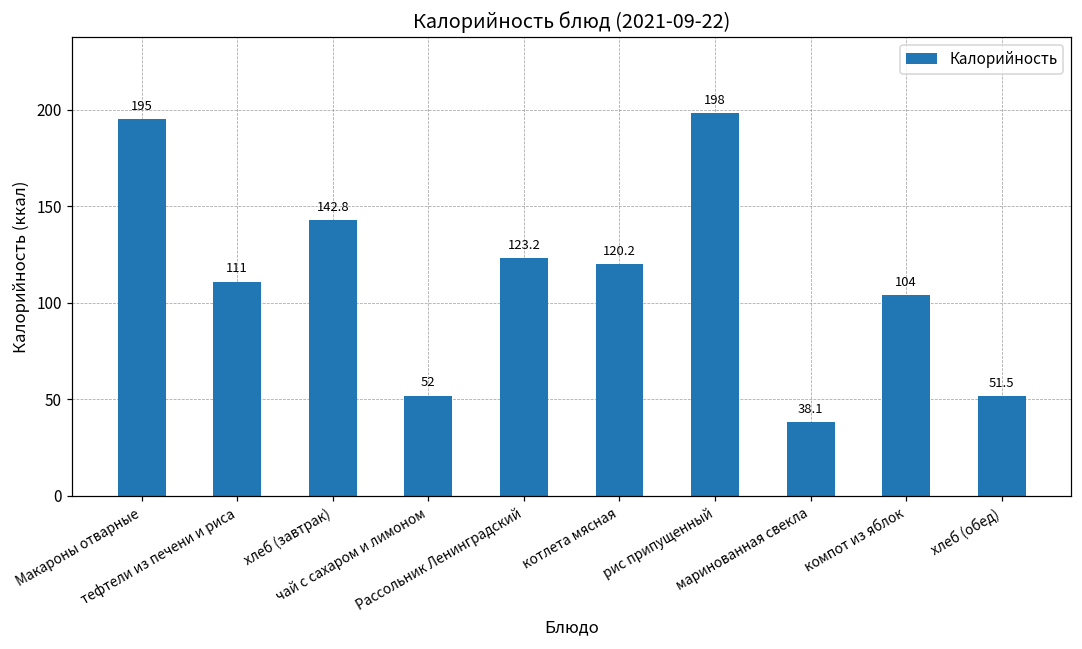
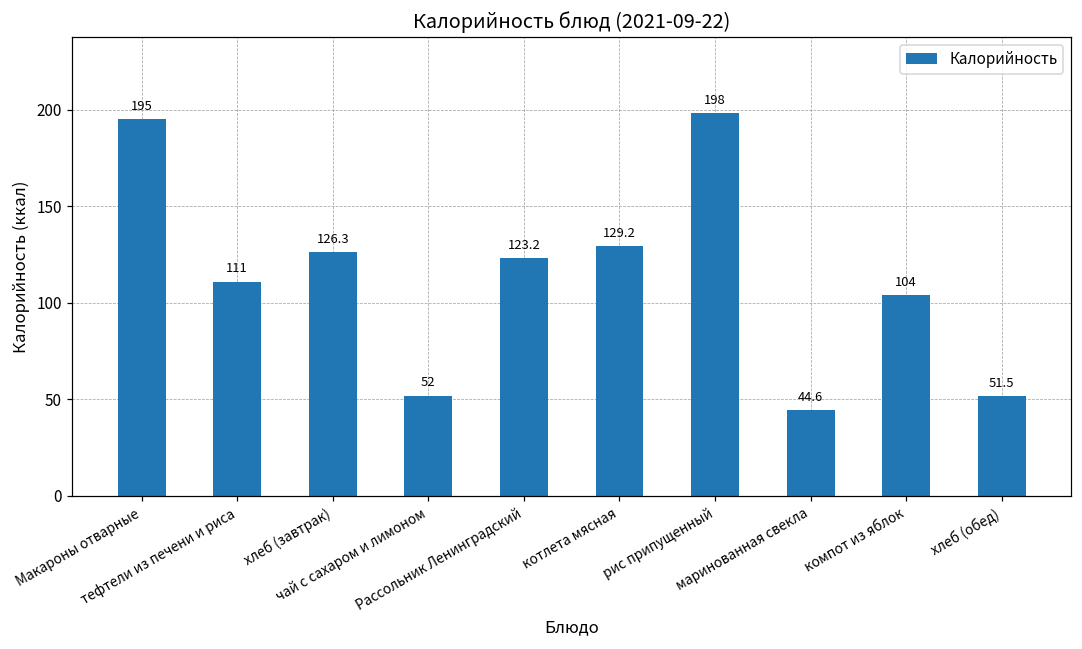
хлеб (завтрак): 142.8 -> 126.3
котлета мясная: 120.2 -> 129.2
маринованная свекла: 38.1 -> 44.6
